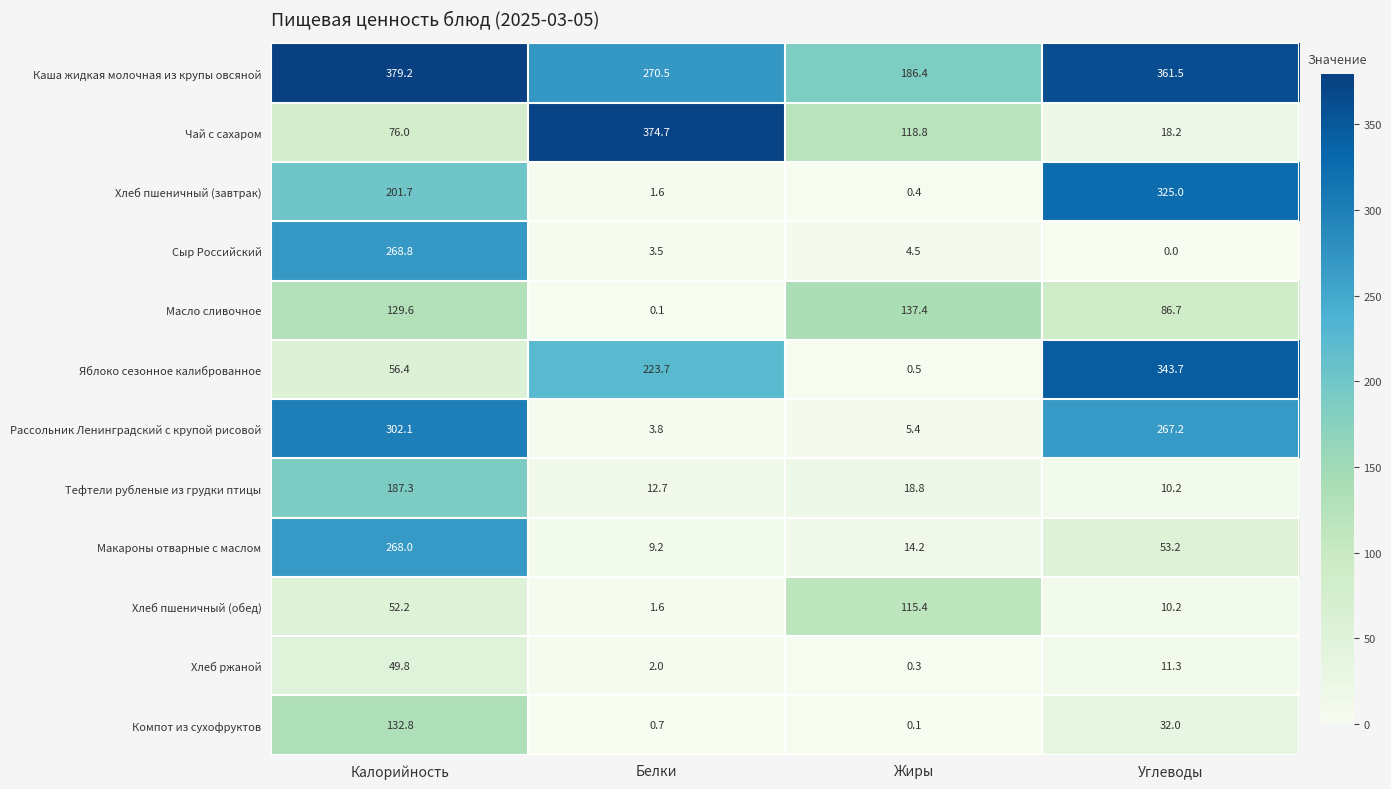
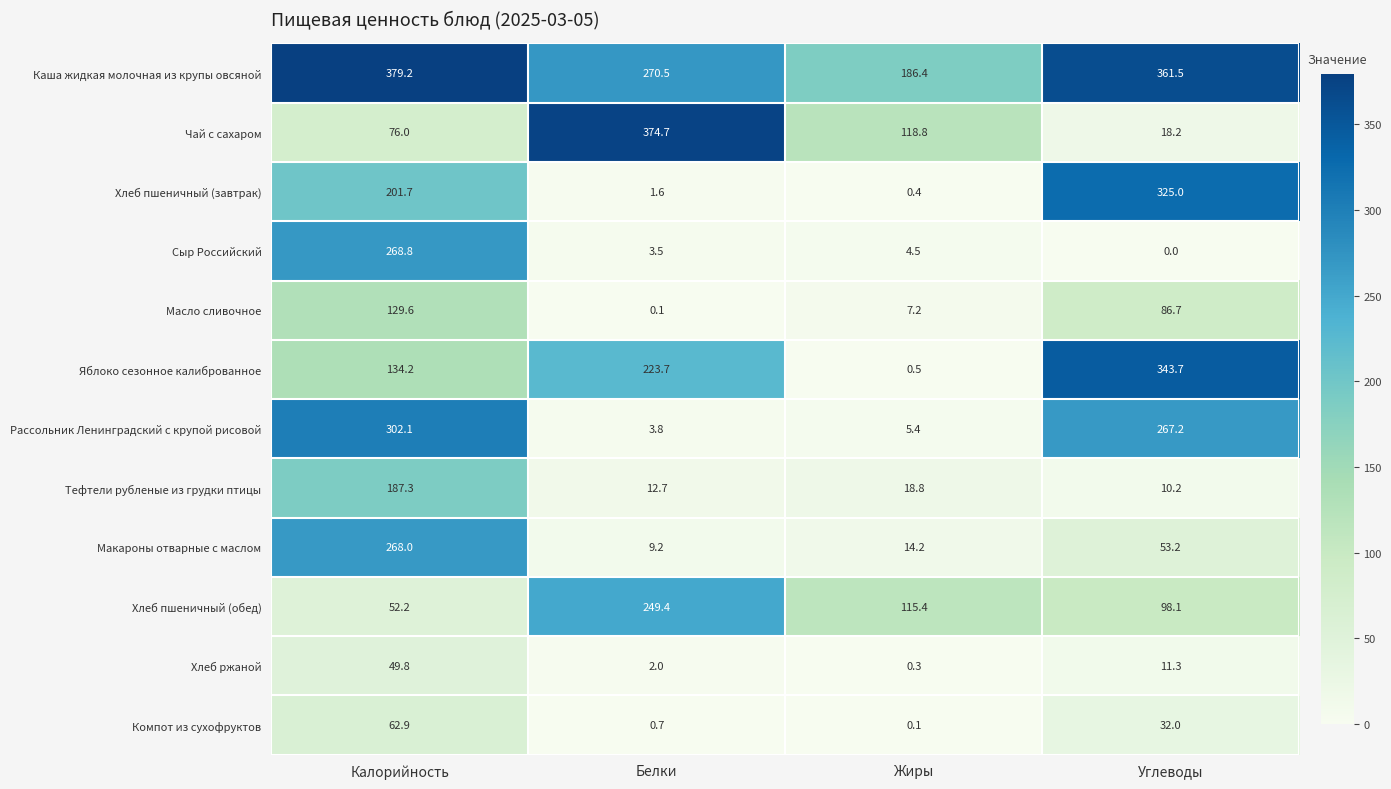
Масло сливочное, Жиры: 137.4 -> 7.2
Яблоко сезонное калиброванное, Калорийность: 56.4 -> 134.2
Хлеб пшеничный (обед), Белки: 1.6 -> 249.4
Хлеб пшеничный (обед), Углеводы: 10.2 -> 98.1
Компот из сухофруктов, Калорийность: 132.8 -> 62.9
